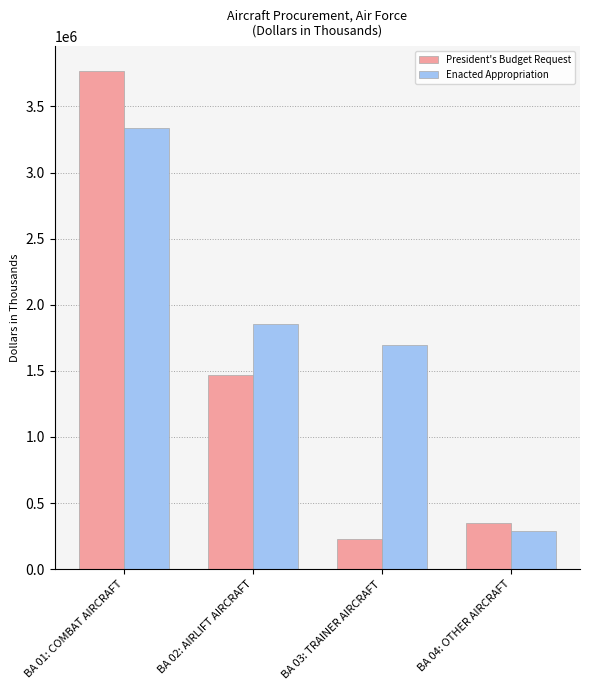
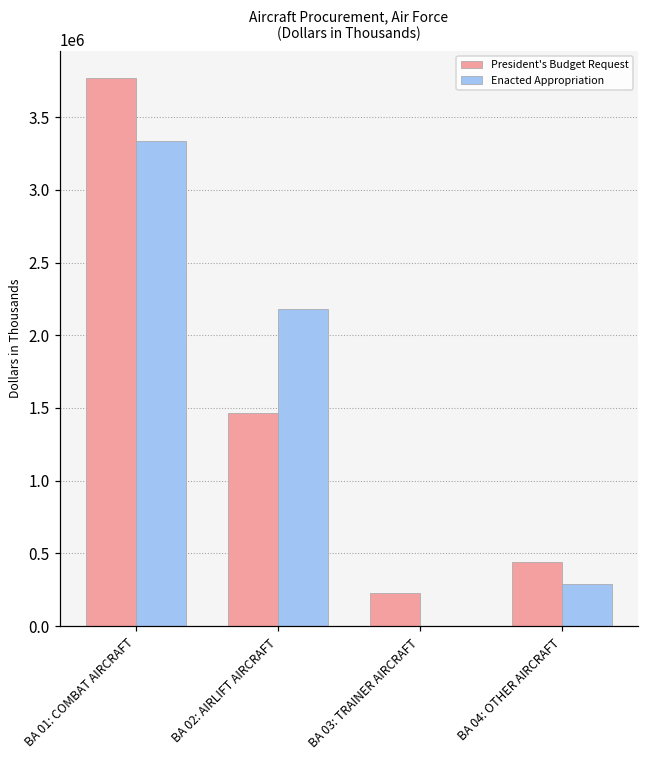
Enacted Appropriation, BA 02: AIRLIFT AIRCRAFT: 1860000 -> 2180000
Enacted Appropriation, BA 03: TRAINER AIRCRAFT: 1700000 -> 0
President's Budget Request, BA 04: OTHER AIRCRAFT: 350000 -> 440000
